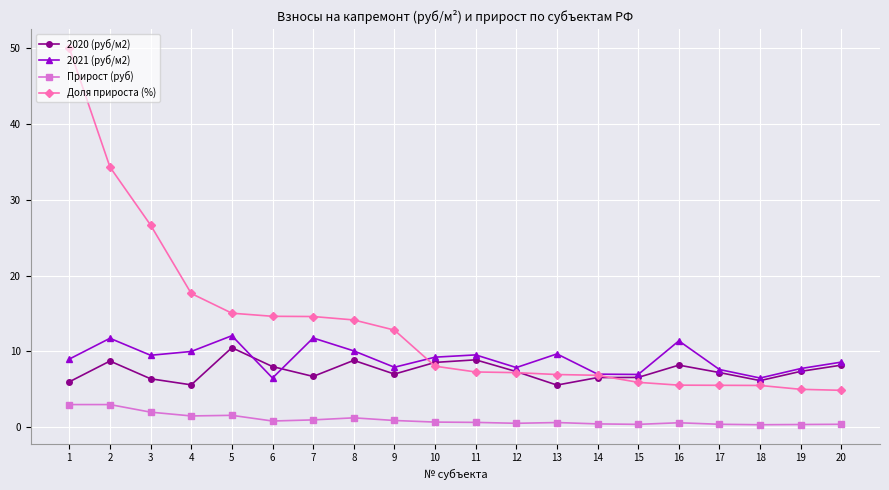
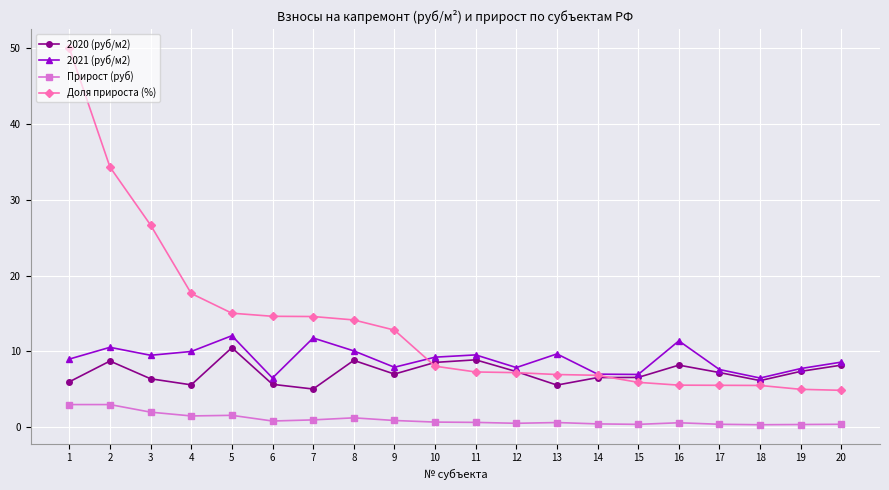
2021 (руб/м2), 2: 12 -> 11
2020 (руб/м2), 6: 8 -> 6
2020 (руб/м2), 7: 7 -> 5
